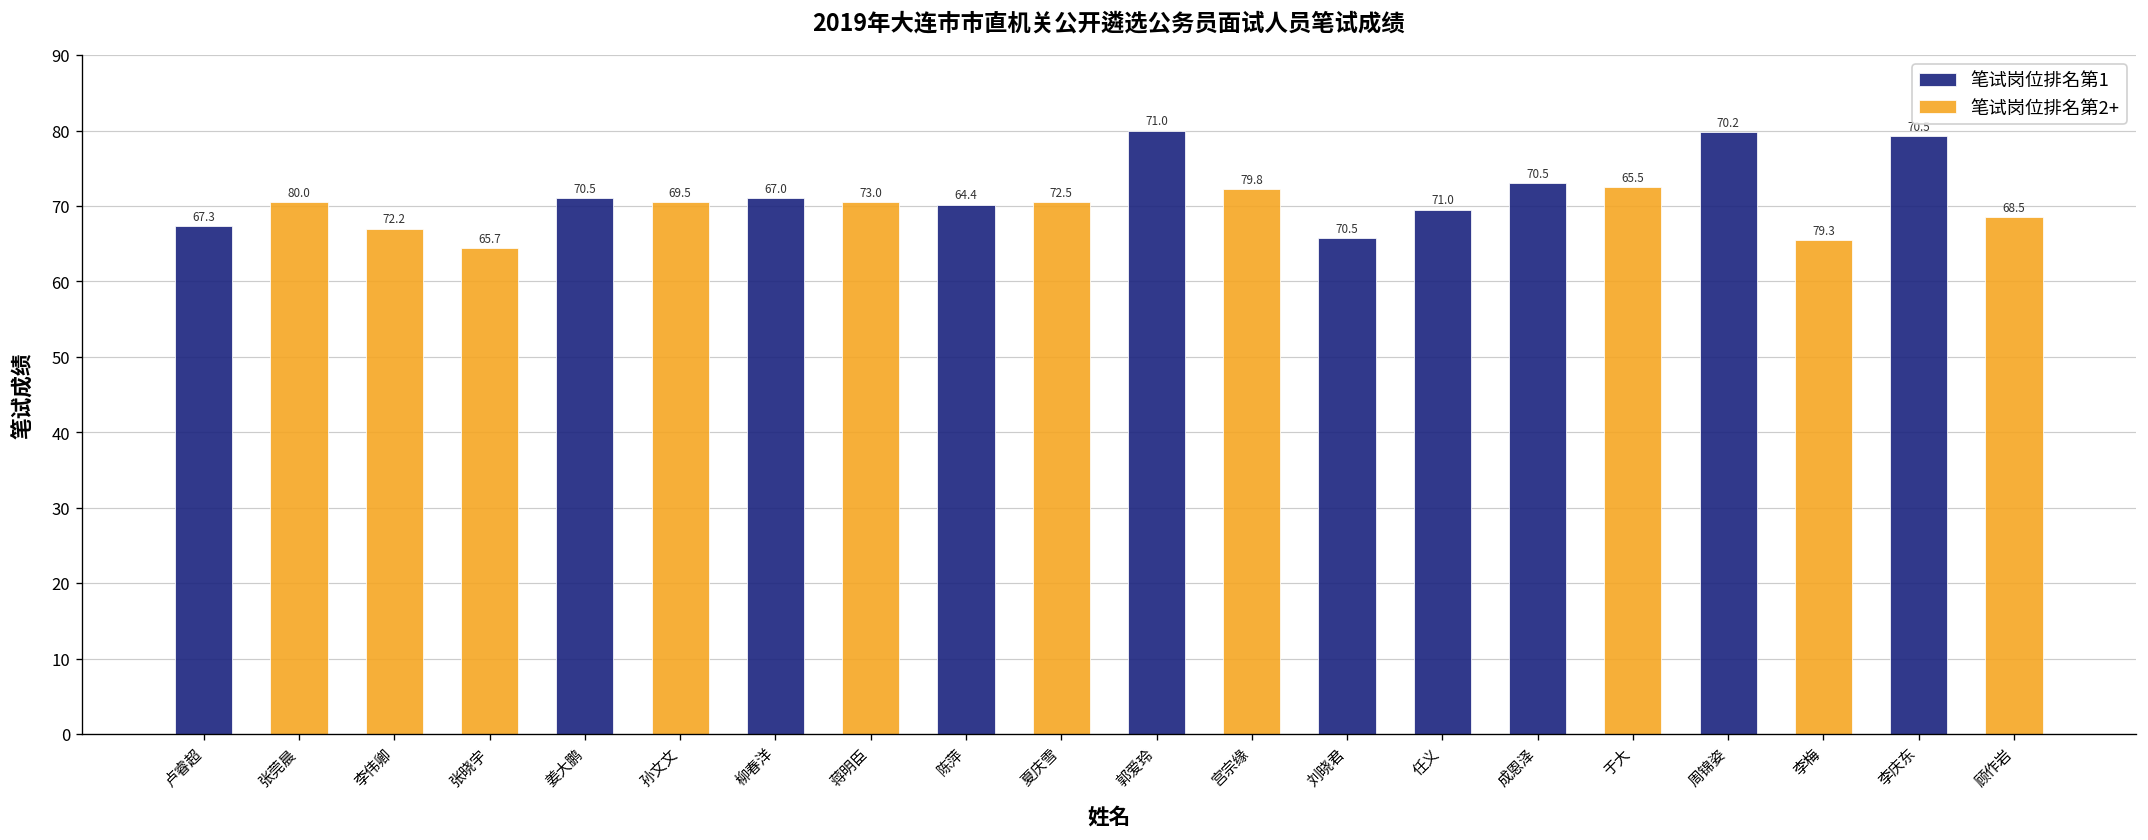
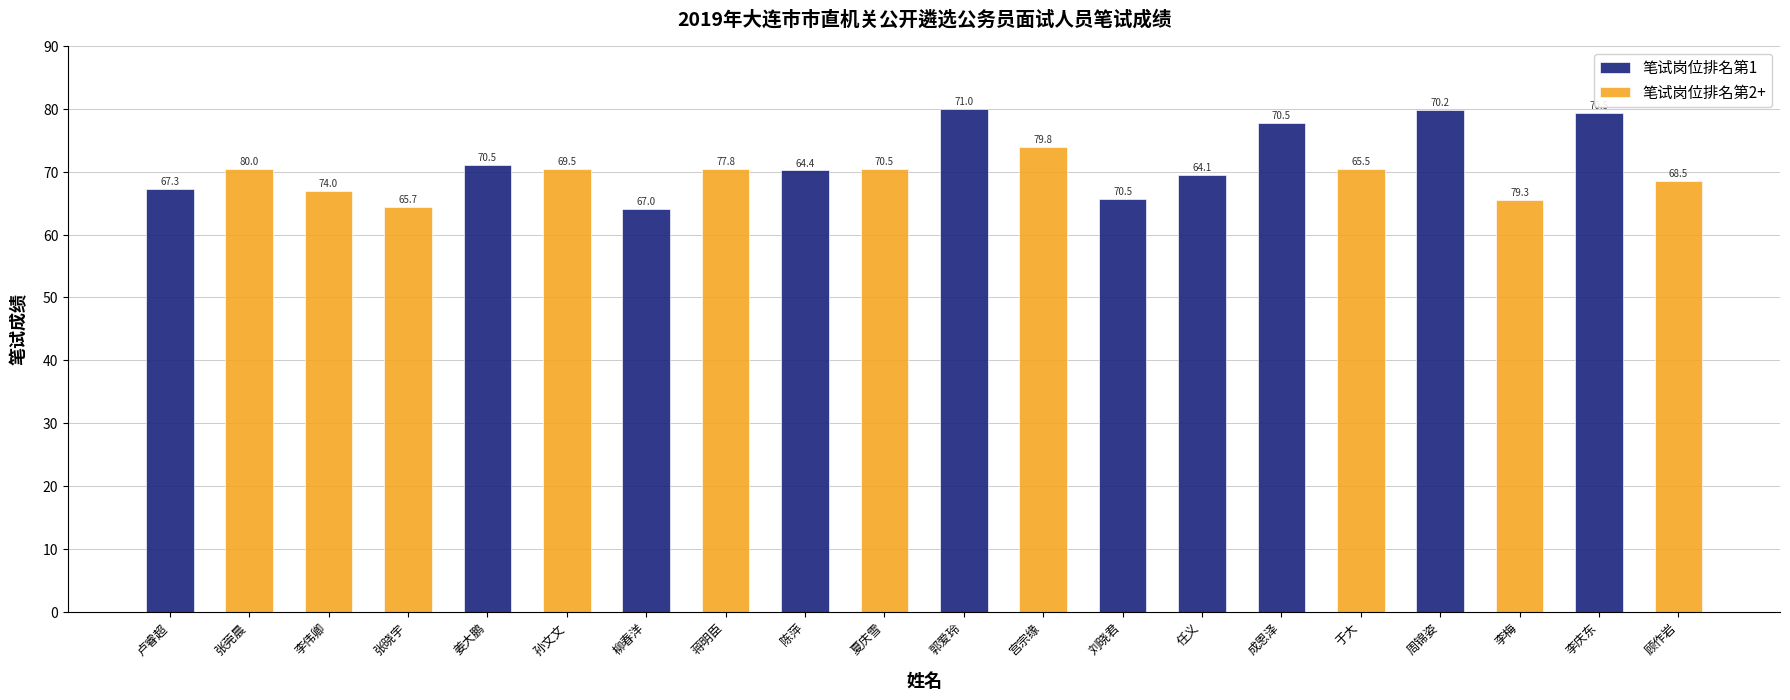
笔试岗位排名第1, 柳春洋: 71.0 -> 64.1
笔试岗位排名第2+, 宫宗缘: 72.2 -> 74.0
笔试岗位排名第1, 成恩泽: 73.0 -> 77.8
笔试岗位排名第2+, 于大: 72.5 -> 70.5
